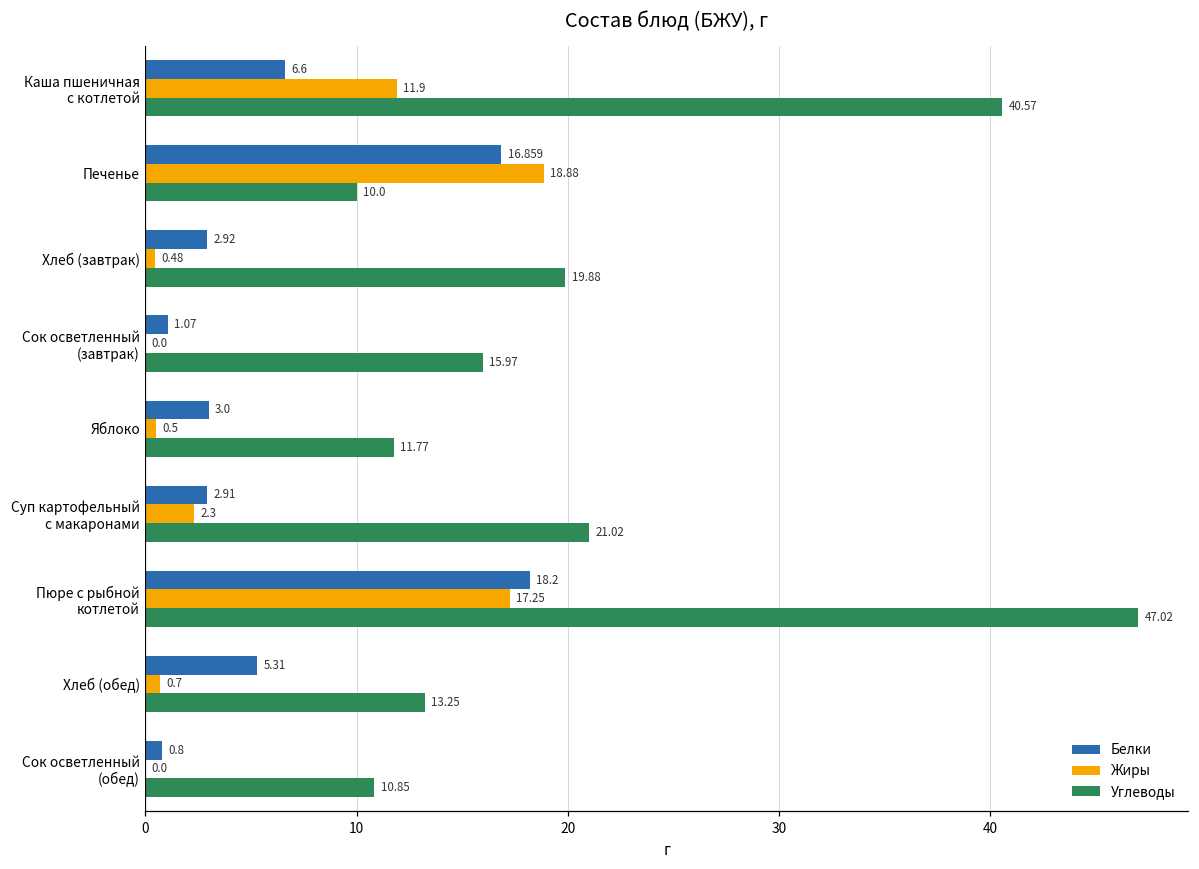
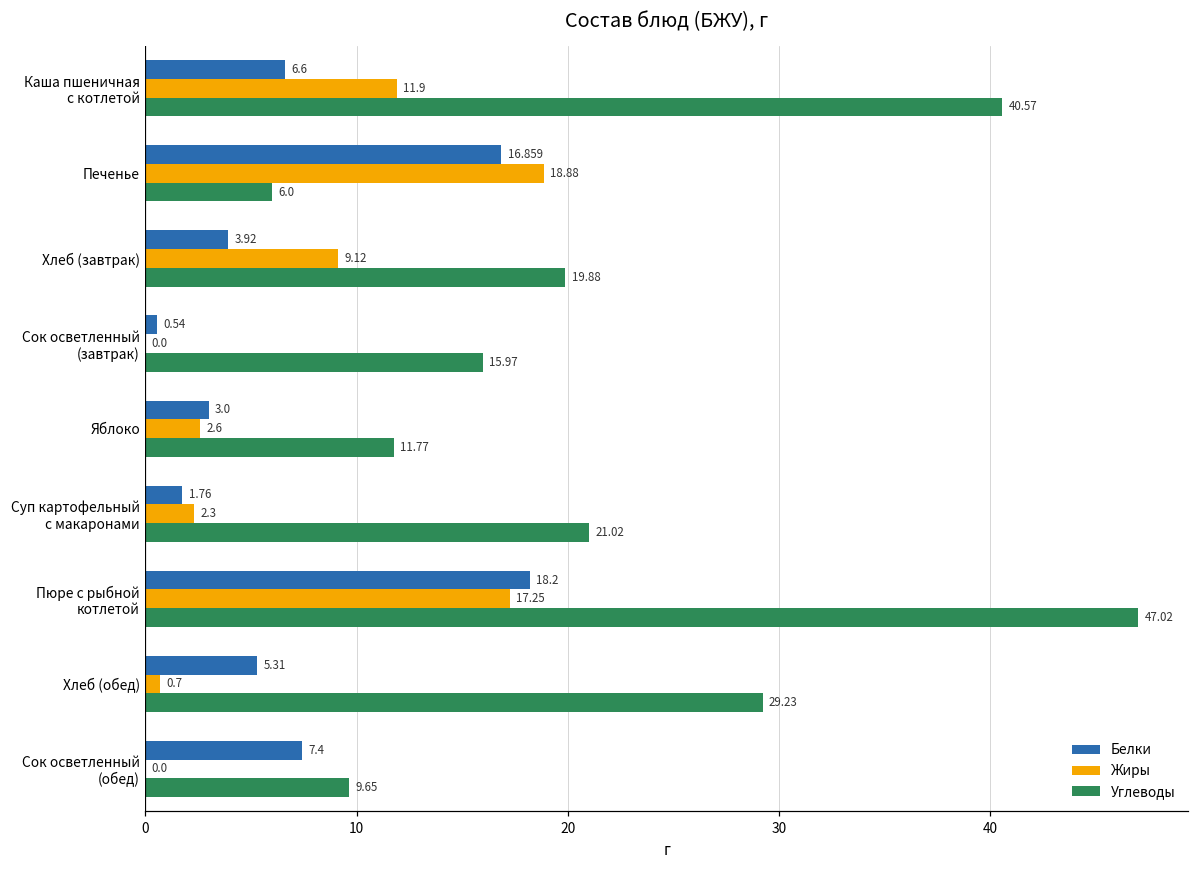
Углеводы, Печенье: 10.0 -> 6.0
Белки, Хлеб (завтрак): 2.92 -> 3.92
Жиры, Хлеб (завтрак): 0.48 -> 9.12
Белки, Сок осветленный (завтрак): 1.07 -> 0.54
Жиры, Яблоко: 0.5 -> 2.6
Белки, Суп картофельный с макаронами: 2.91 -> 1.76
Углеводы, Хлеб (обед): 13.25 -> 29.23
Белки, Сок осветленный (обед): 0.8 -> 7.4
Углеводы, Сок осветленный (обед): 10.85 -> 9.65
